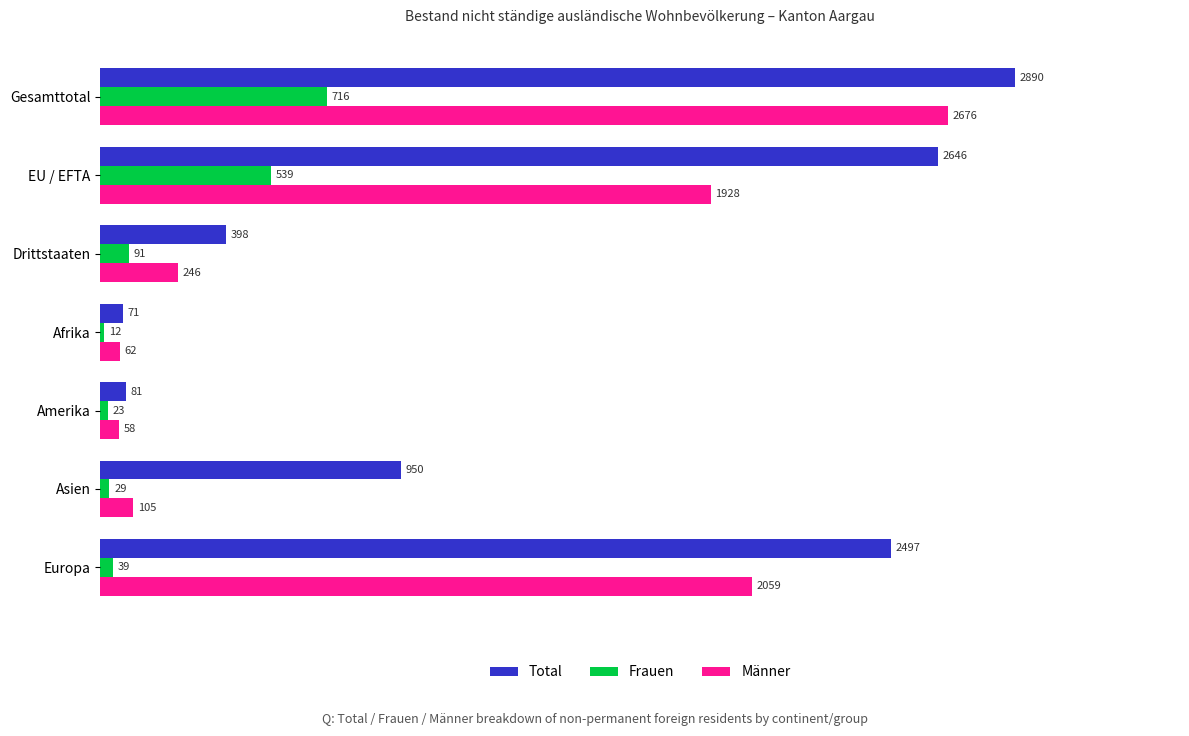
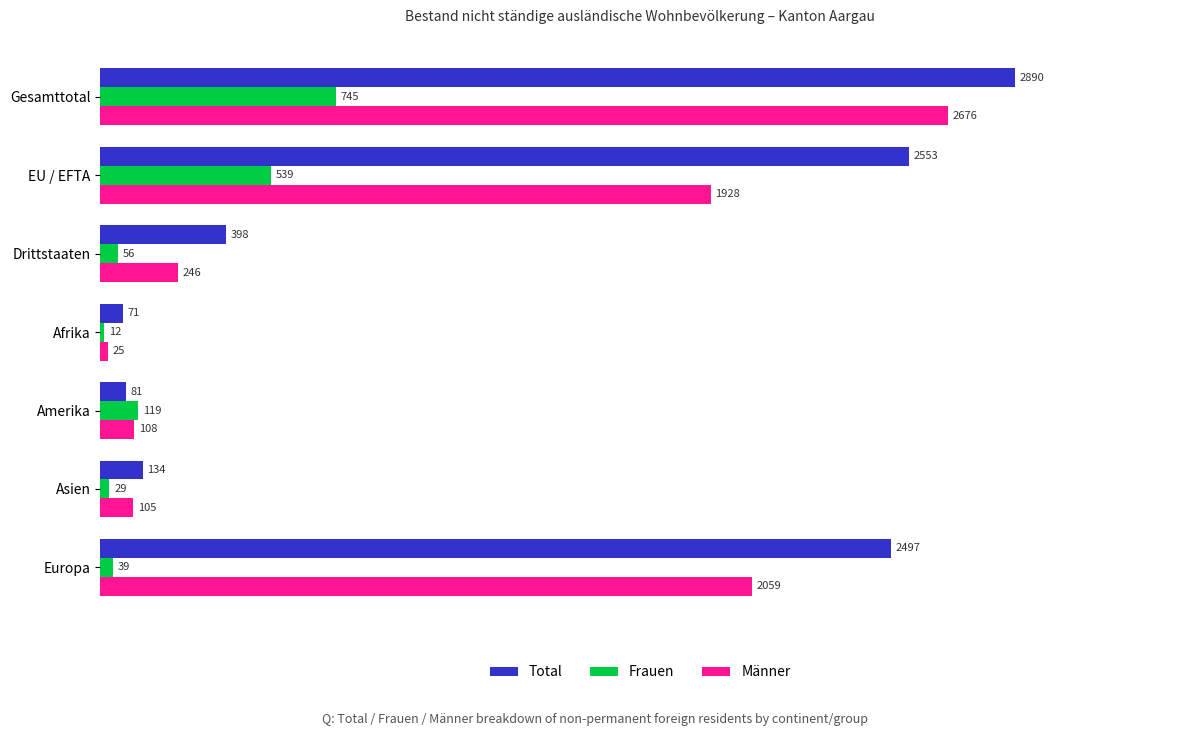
Frauen, Gesamttotal: 716 -> 745
Total, EU / EFTA: 2646 -> 2553
Frauen, Drittstaaten: 91 -> 56
Männer, Afrika: 62 -> 25
Frauen, Amerika: 23 -> 119
Männer, Amerika: 58 -> 108
Total, Asien: 950 -> 134
